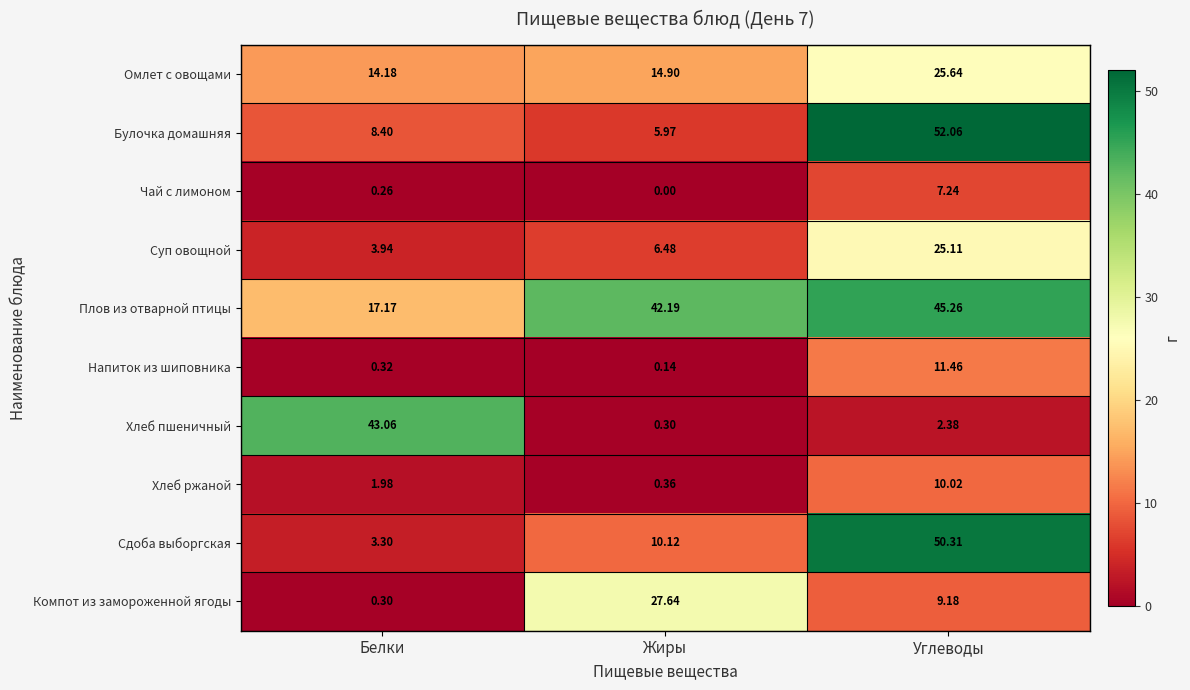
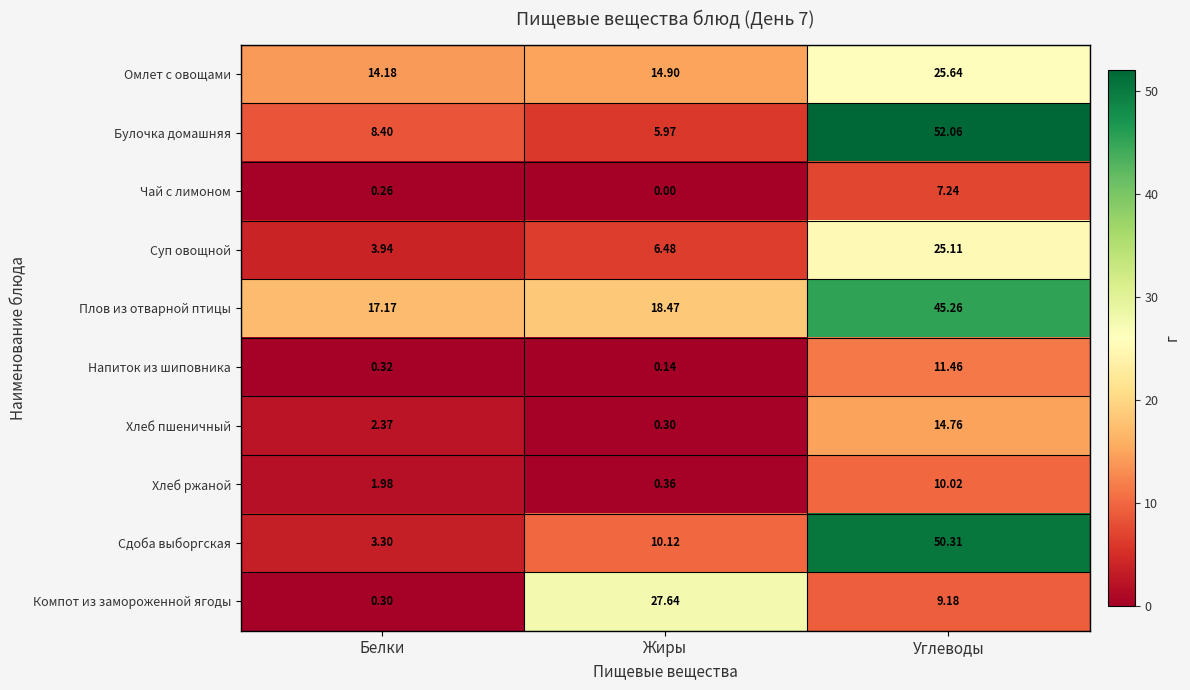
Плов из отварной птицы, Жиры: 42.19 -> 18.47
Хлеб пшеничный, Белки: 43.06 -> 2.37
Хлеб пшеничный, Углеводы: 2.38 -> 14.76
